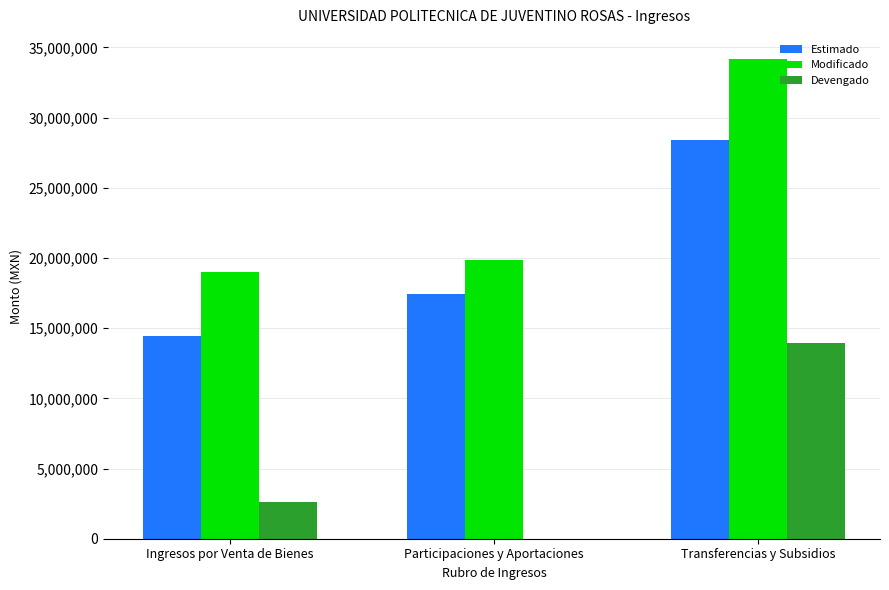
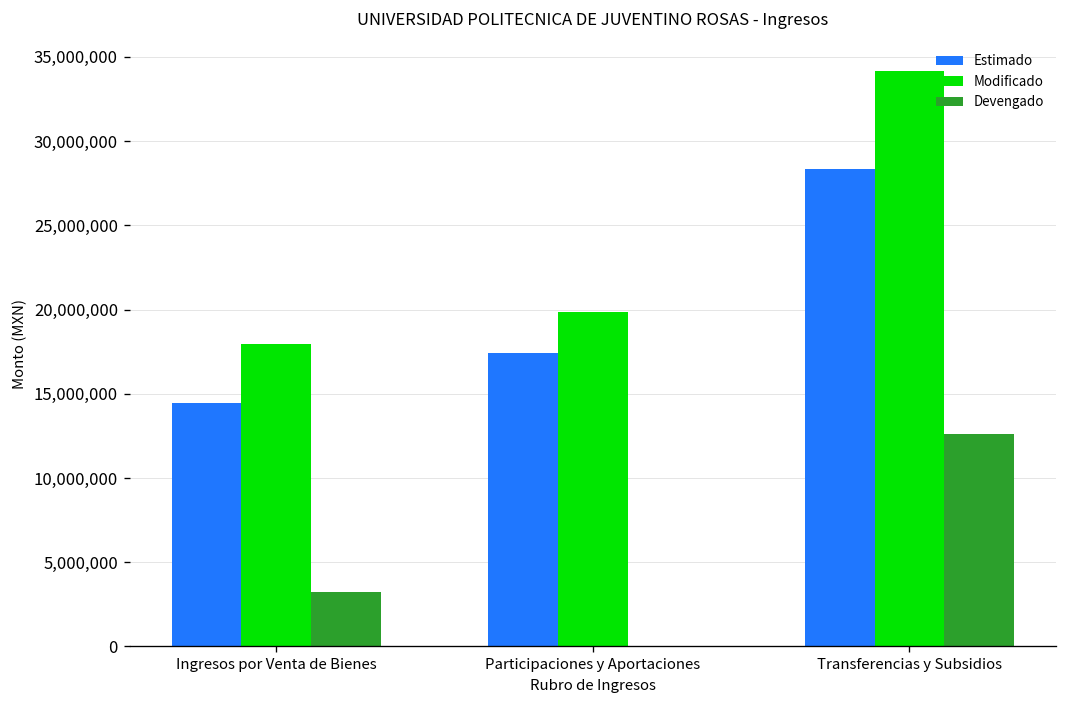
Modificado, Ingresos por Venta de Bienes: 19,000,000 -> 17,900,000
Devengado, Ingresos por Venta de Bienes: 2,600,000 -> 3,200,000
Devengado, Transferencias y Subsidios: 13,900,000 -> 12,600,000
